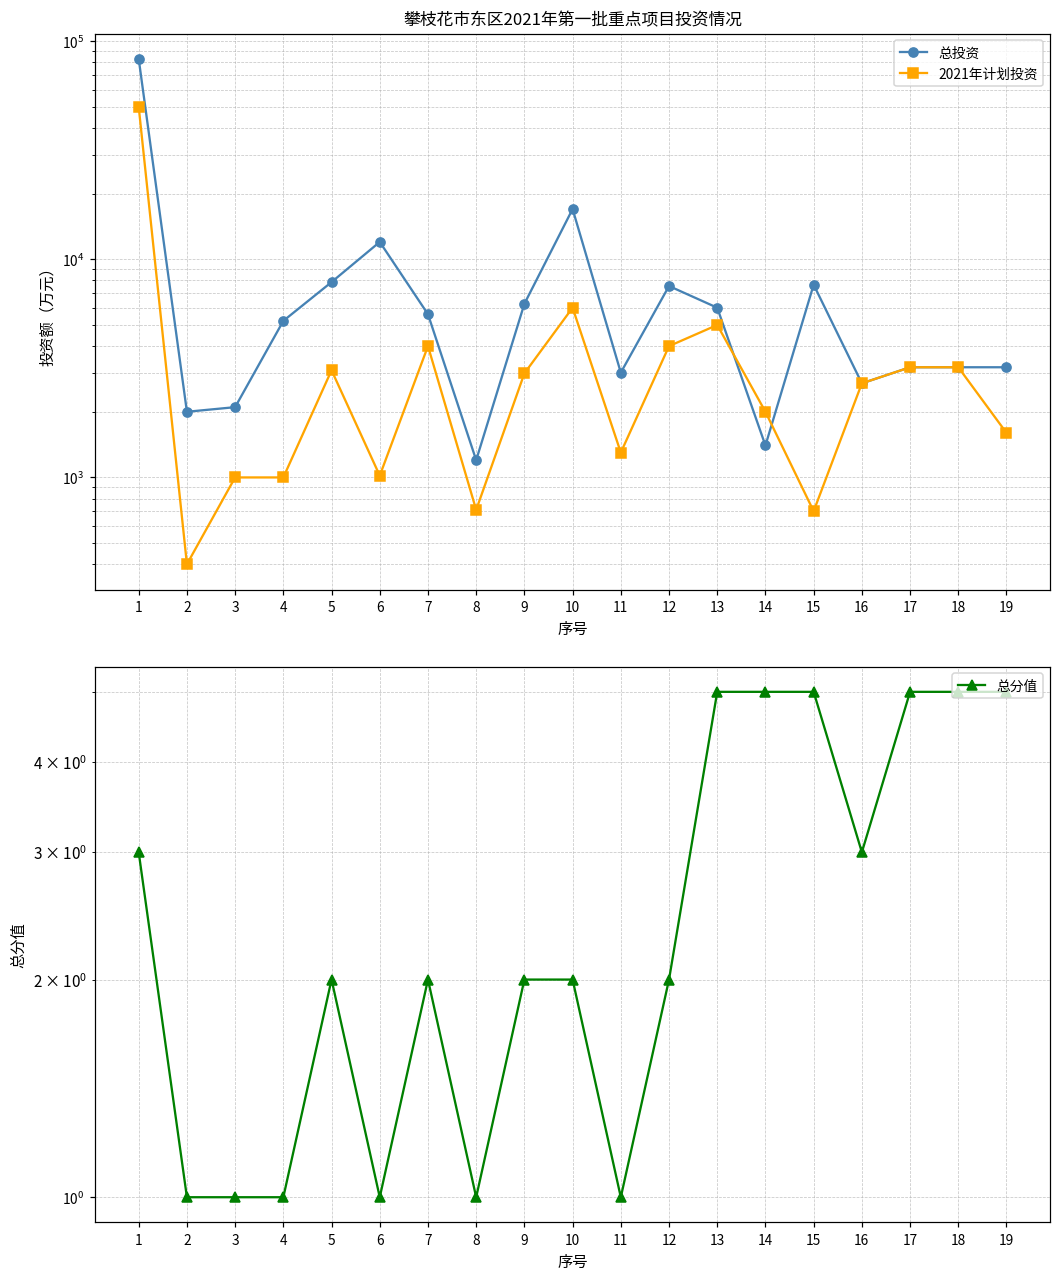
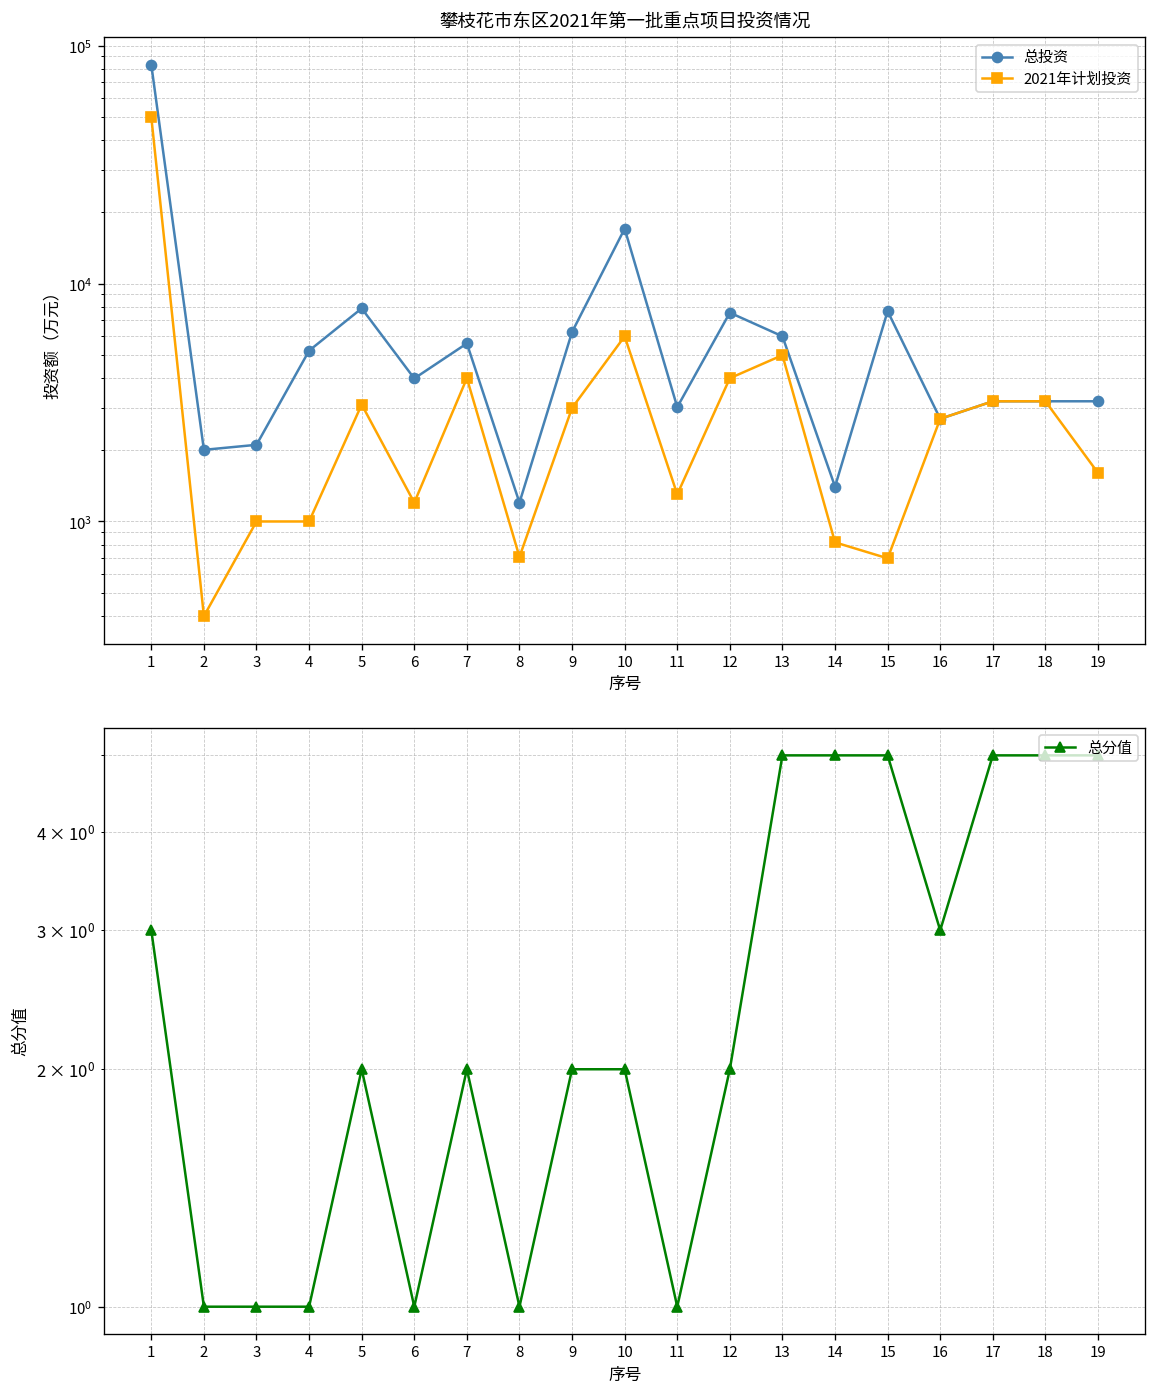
攀枝花市东区2021年第一批重点项目投资情况, 总投资, 6: 12000 -> 4000
攀枝花市东区2021年第一批重点项目投资情况, 2021年计划投资, 6: 1000 -> 1200
攀枝花市东区2021年第一批重点项目投资情况, 2021年计划投资, 14: 2000 -> 820
